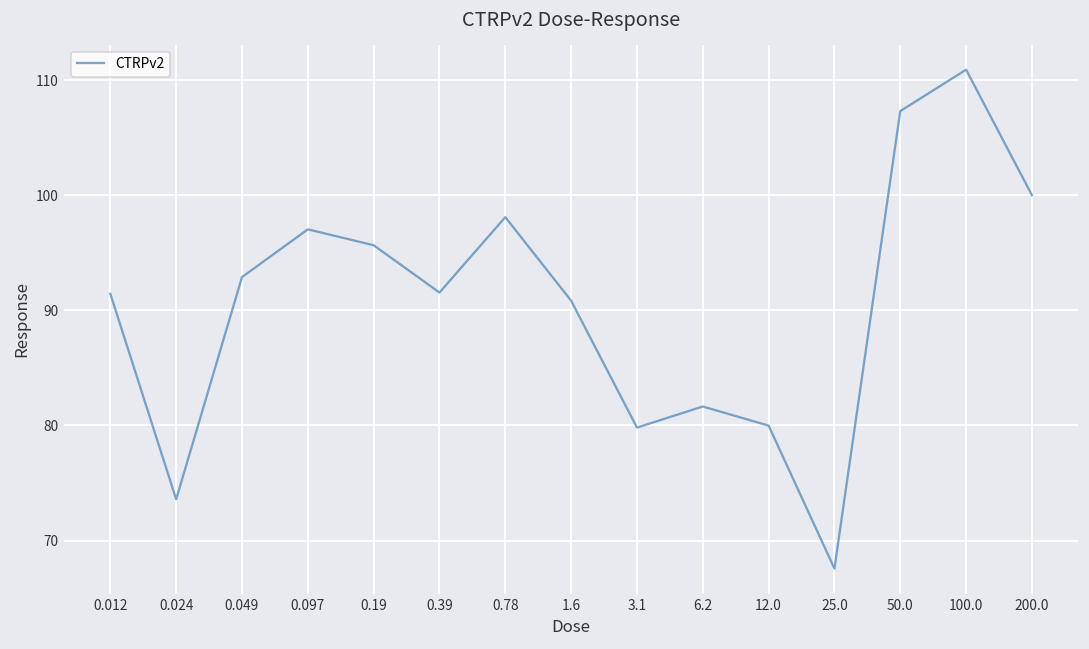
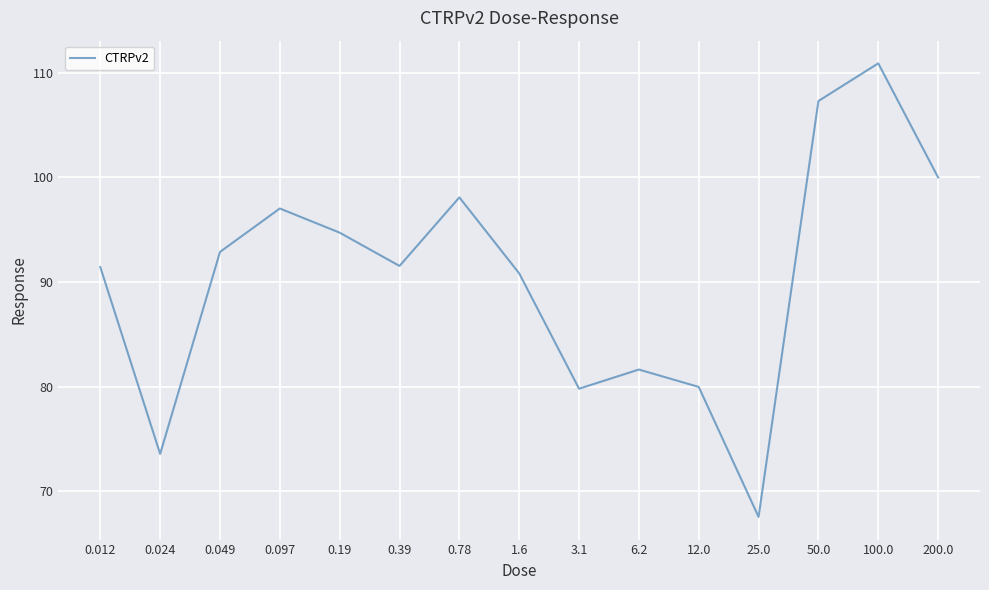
0.19: 95.7 -> 94.7
